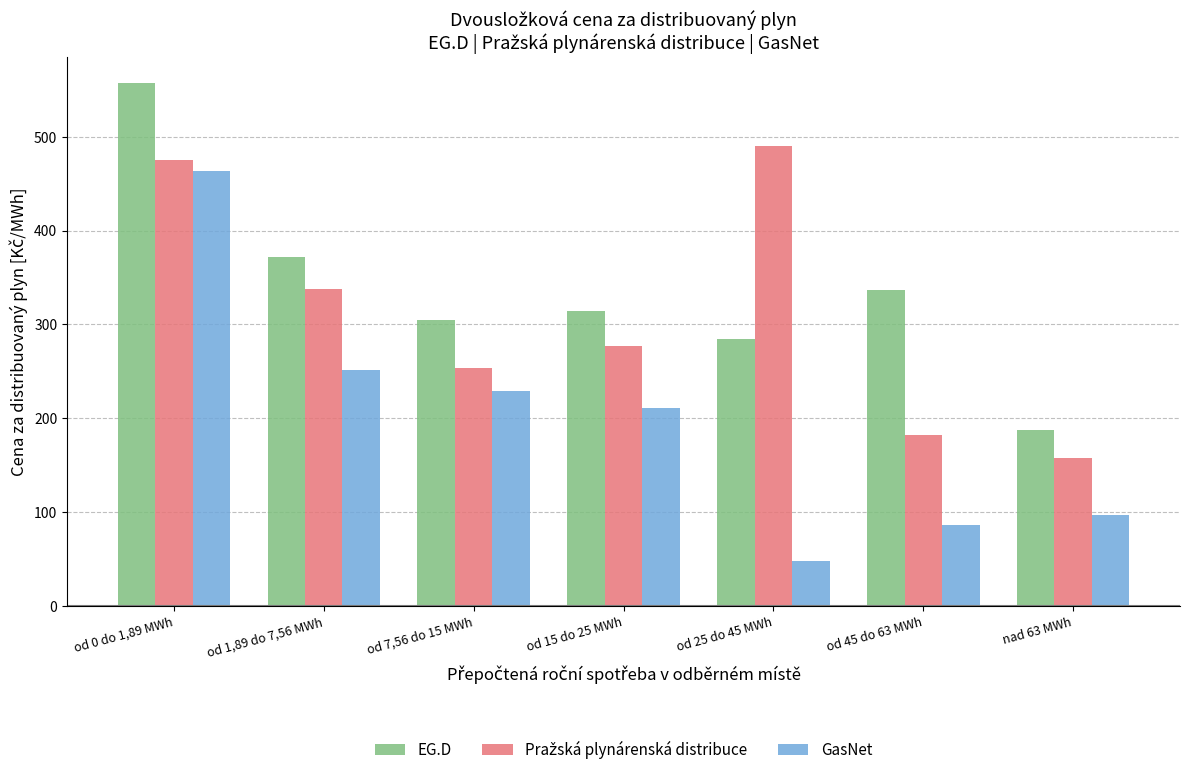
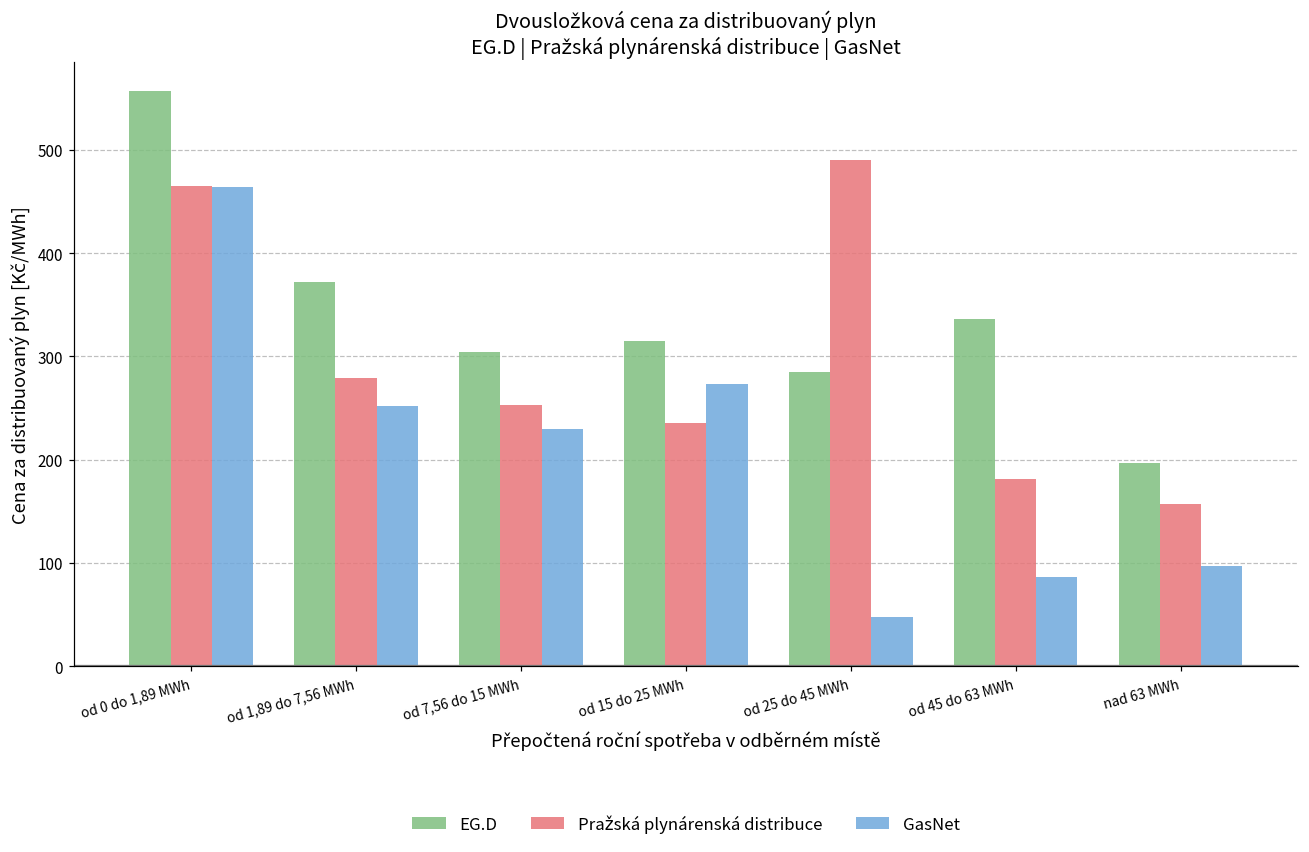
Pražská plynárenská distribuce, od 0 do 1,89 MWh: 480 -> 470
Pražská plynárenská distribuce, od 1,89 do 7,56 MWh: 340 -> 280
Pražská plynárenská distribuce, od 15 do 25 MWh: 280 -> 240
GasNet, od 15 do 25 MWh: 210 -> 270
EG.D, nad 63 MWh: 190 -> 200
